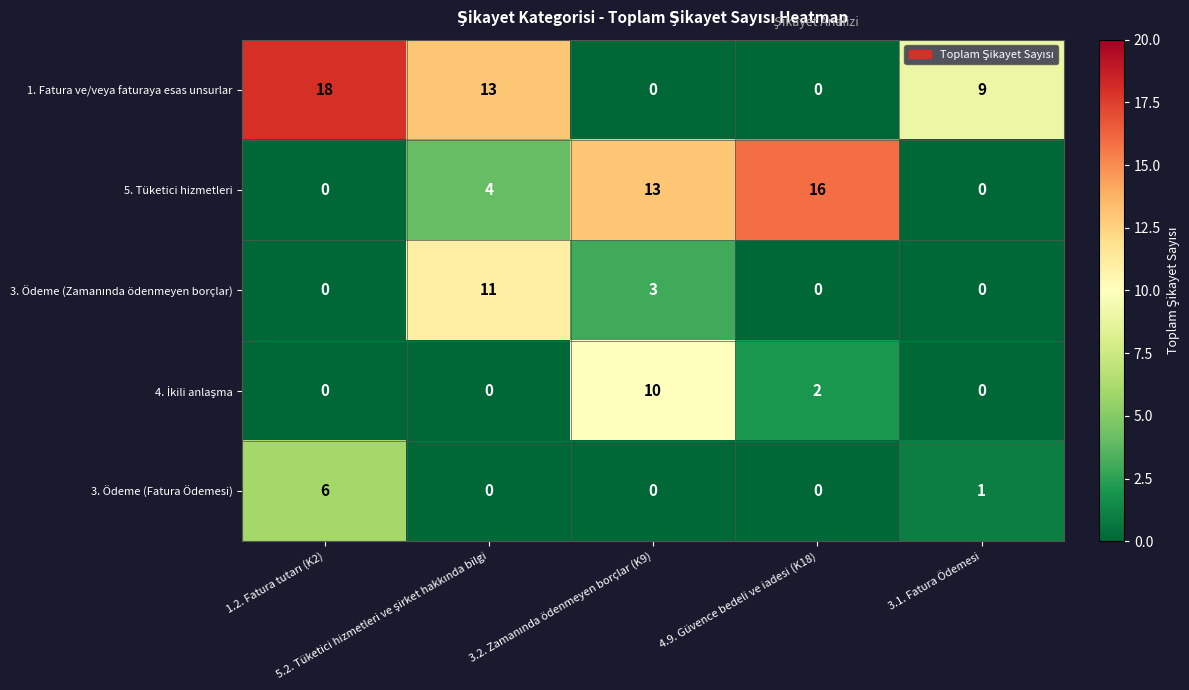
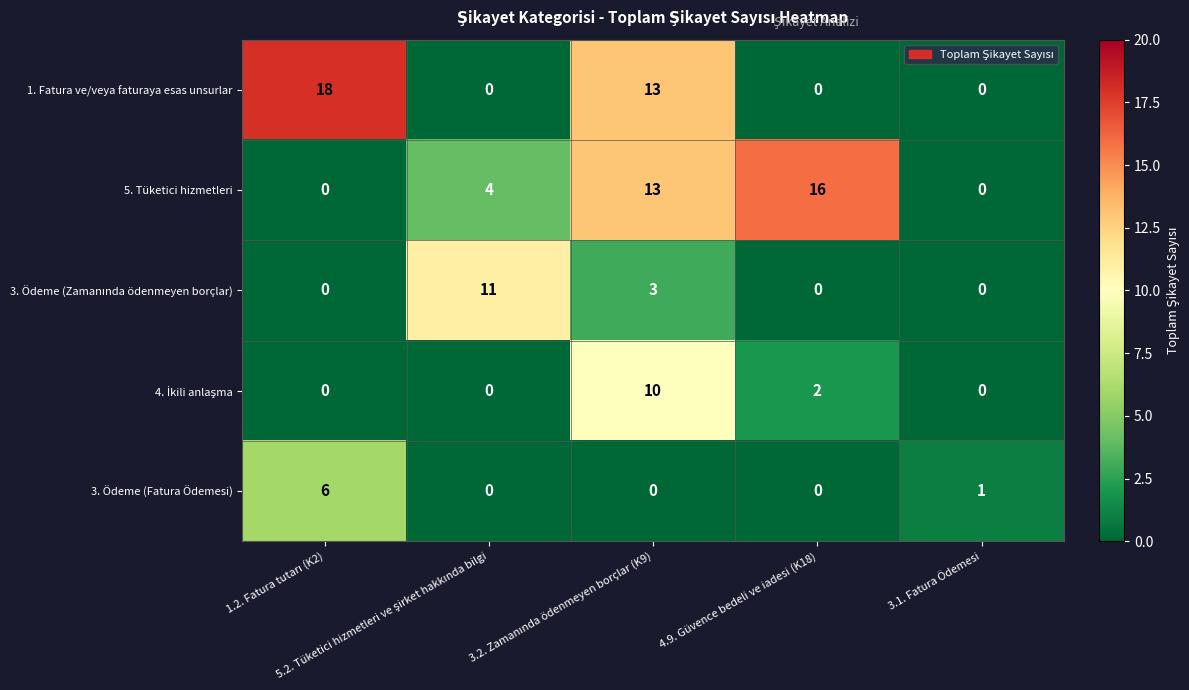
1. Fatura ve/veya faturaya esas unsurlar, 5.2. Tüketici hizmetleri ve şirket hakkında bilgi: 13 -> 0
1. Fatura ve/veya faturaya esas unsurlar, 3.2. Zamanında ödenmeyen borçlar (K9): 0 -> 13
1. Fatura ve/veya faturaya esas unsurlar, 3.1. Fatura Ödemesi: 9 -> 0
